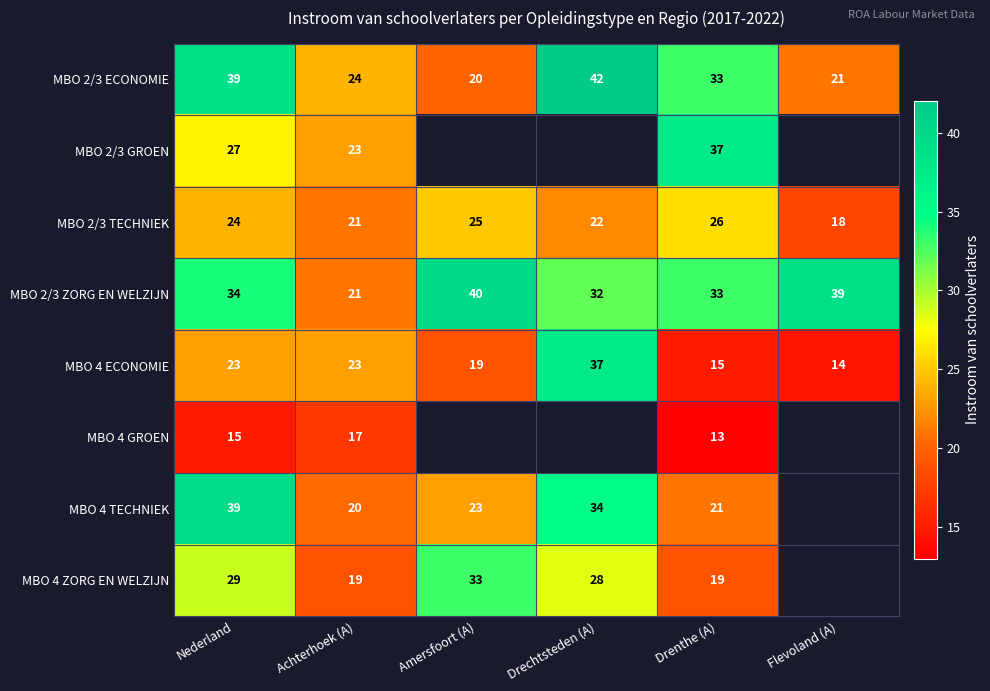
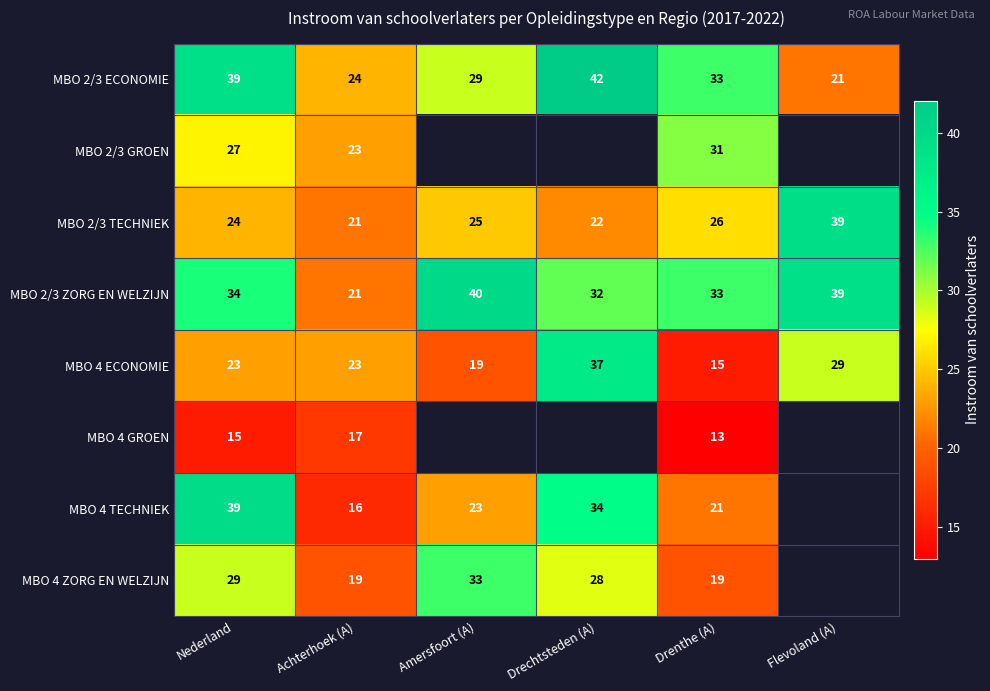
MBO 2/3 ECONOMIE, Amersfoort (A): 20 -> 29
MBO 2/3 GROEN, Drenthe (A): 37 -> 31
MBO 2/3 TECHNIEK, Flevoland (A): 18 -> 39
MBO 4 ECONOMIE, Flevoland (A): 14 -> 29
MBO 4 TECHNIEK, Achterhoek (A): 20 -> 16
